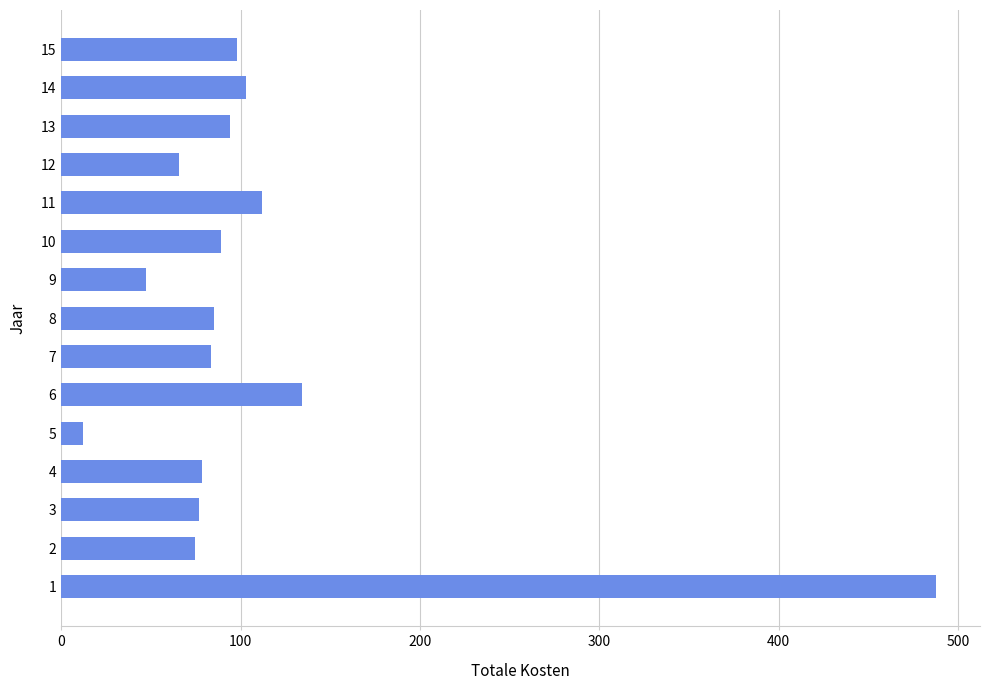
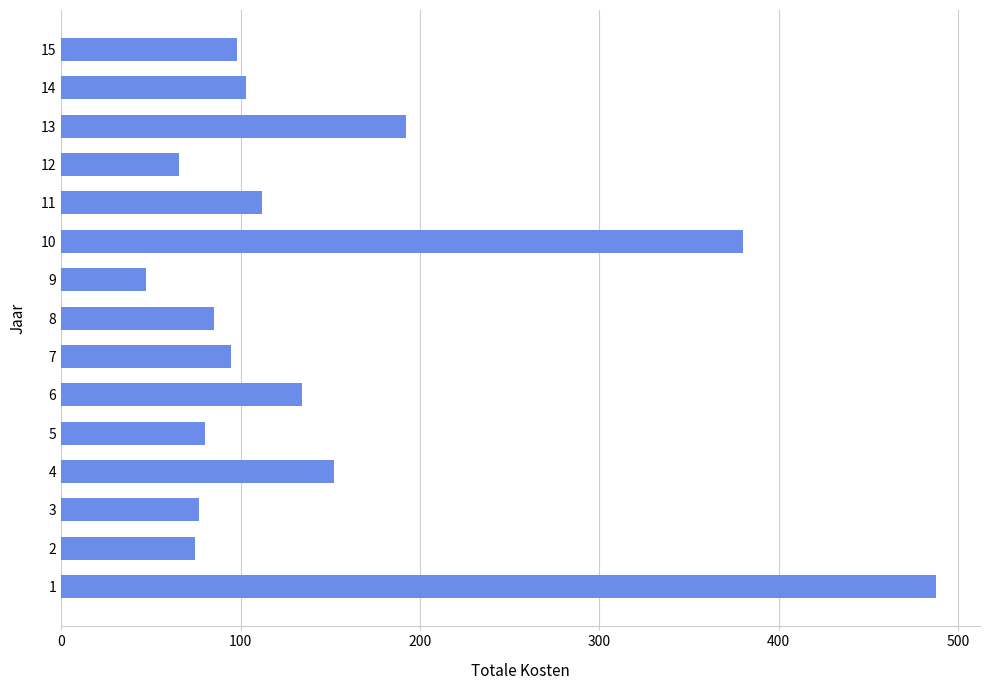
13: 94 -> 192
10: 89 -> 380
7: 84 -> 94
5: 12 -> 80
4: 78 -> 152
